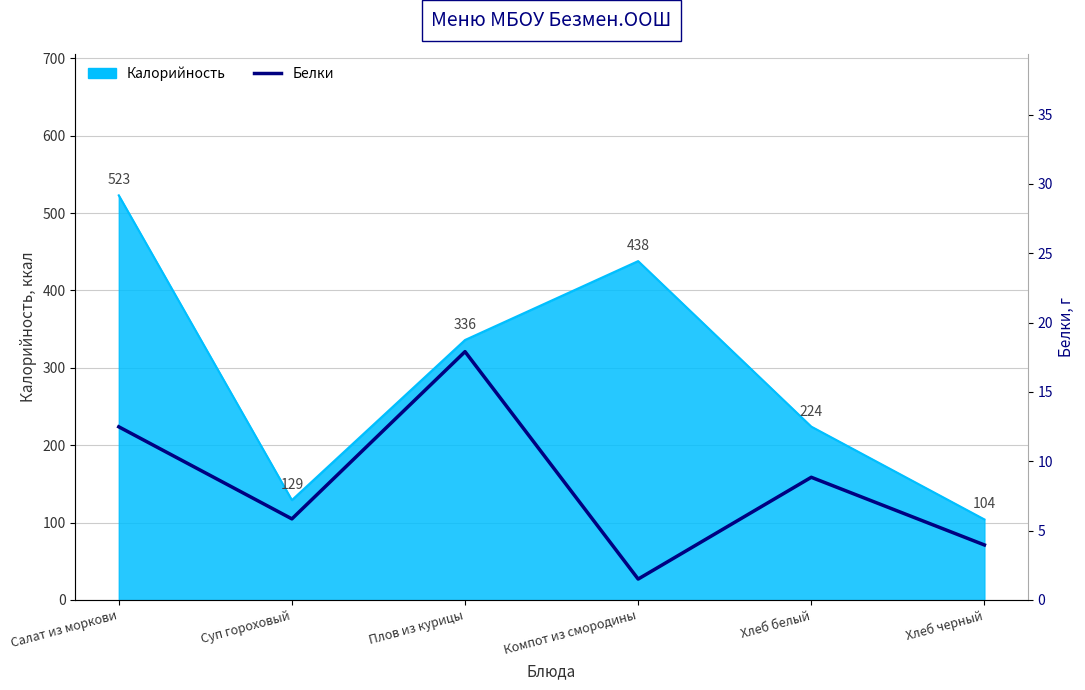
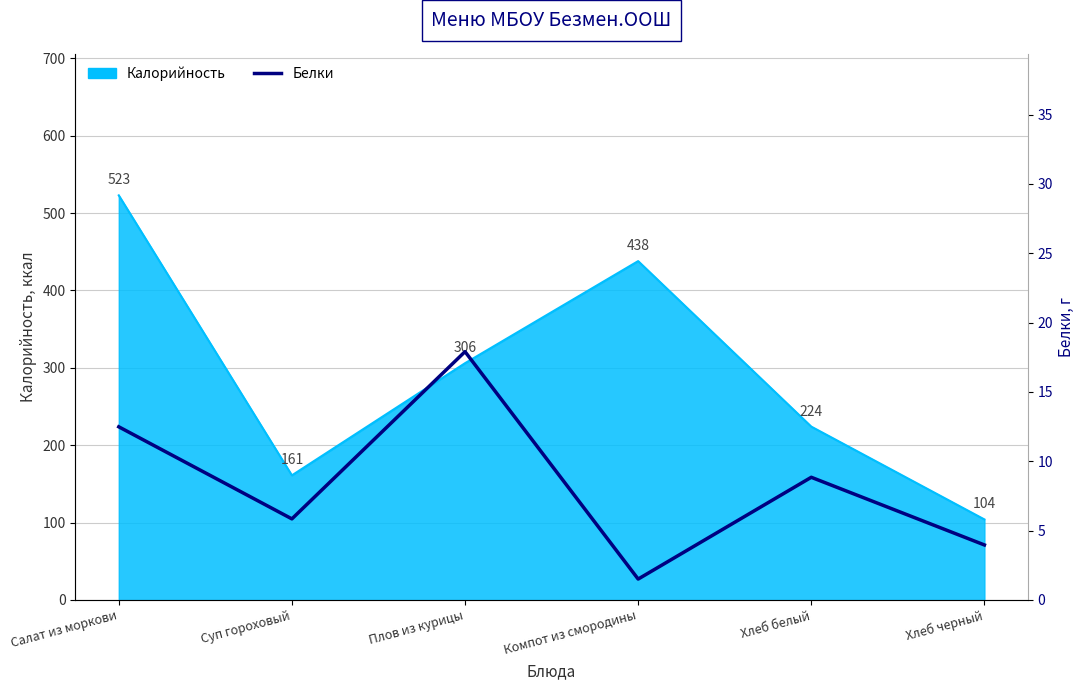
Калорийность, Суп гороховый: 129 -> 161
Калорийность, Плов из курицы: 336 -> 306
